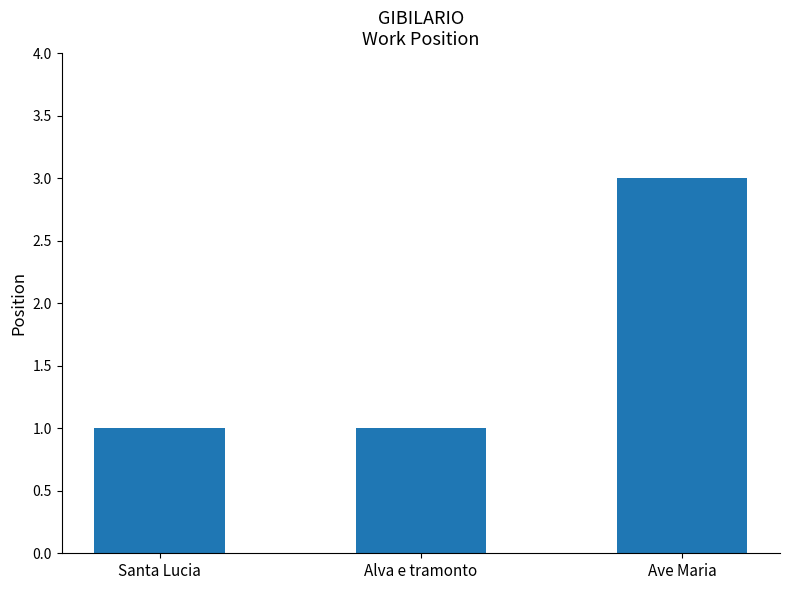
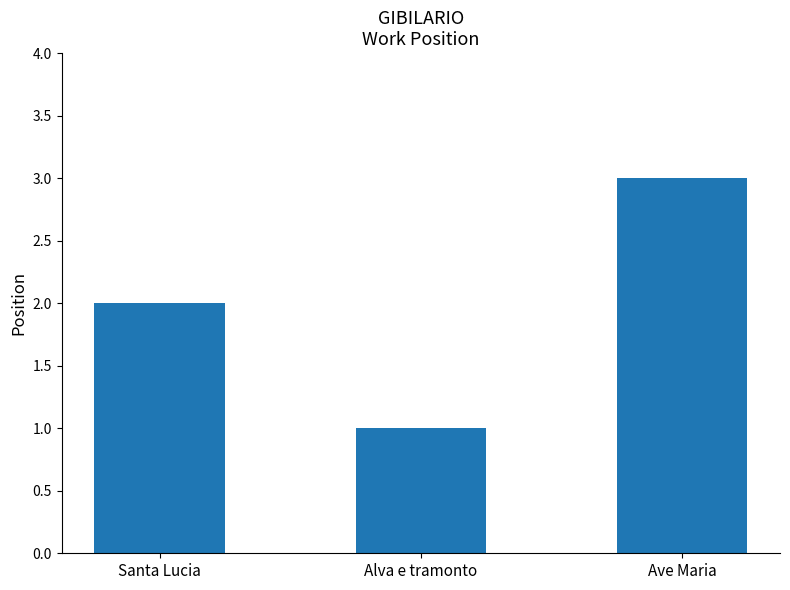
Santa Lucia: 1 -> 2
